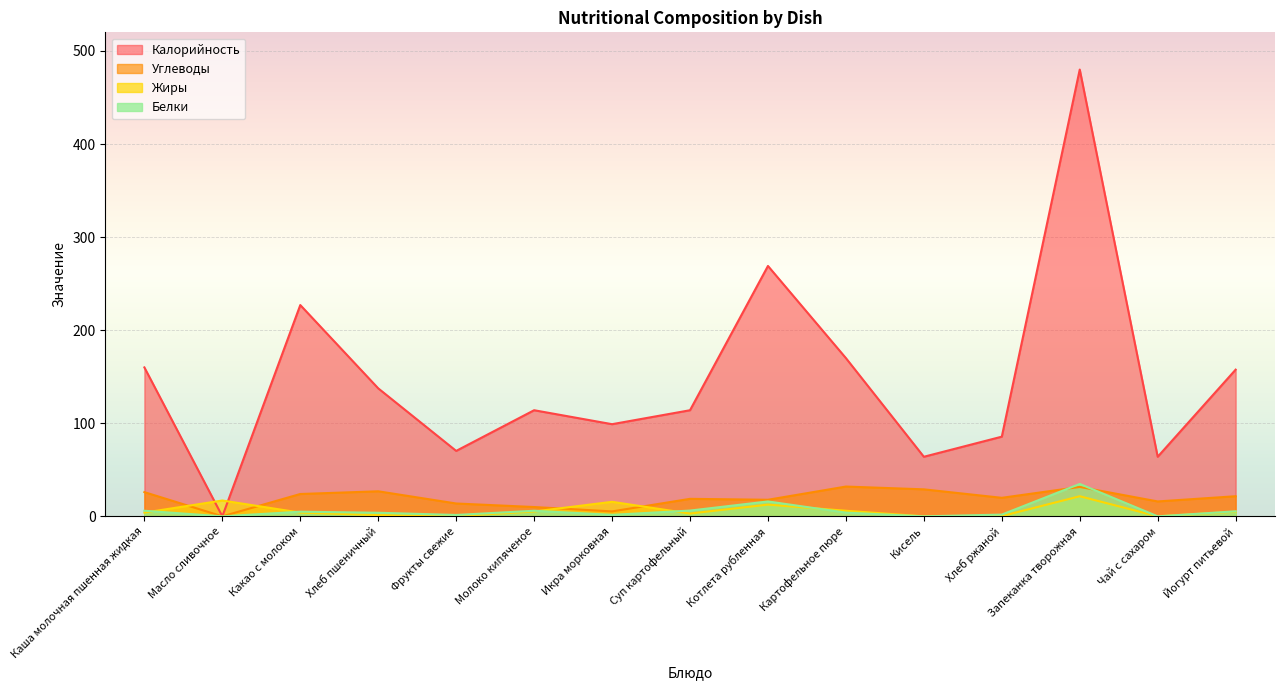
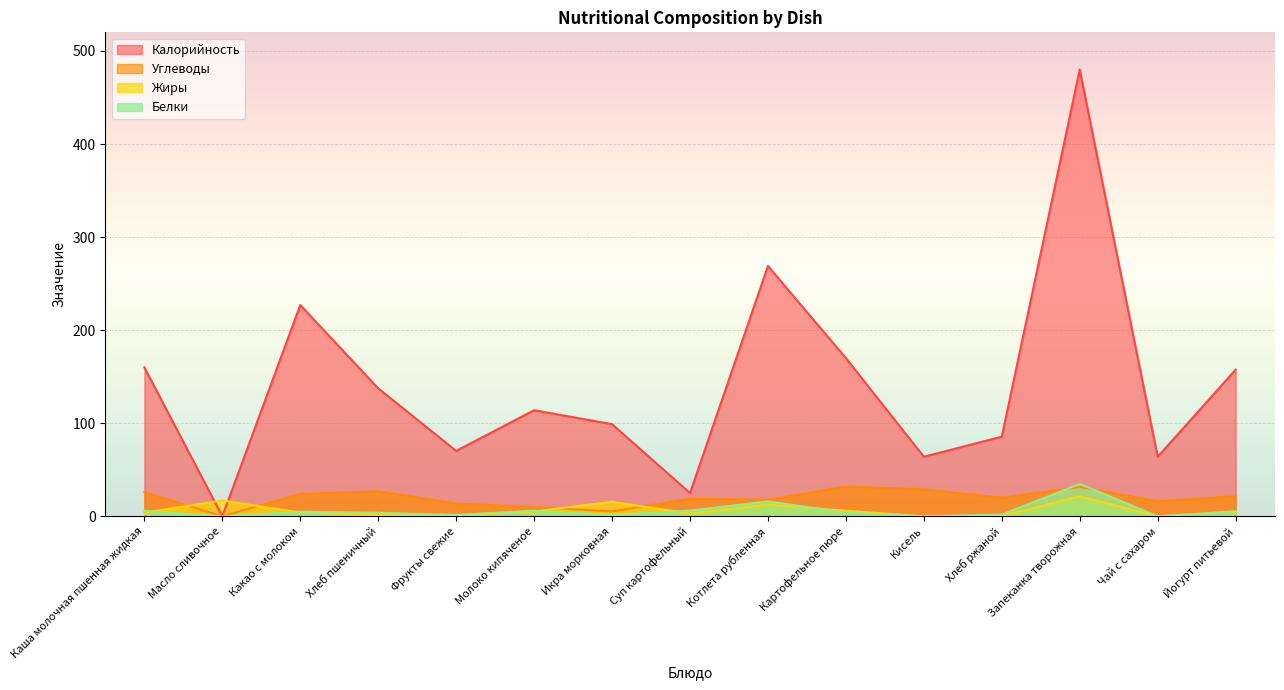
Калорийность, Суп картофельный: 110 -> 30
